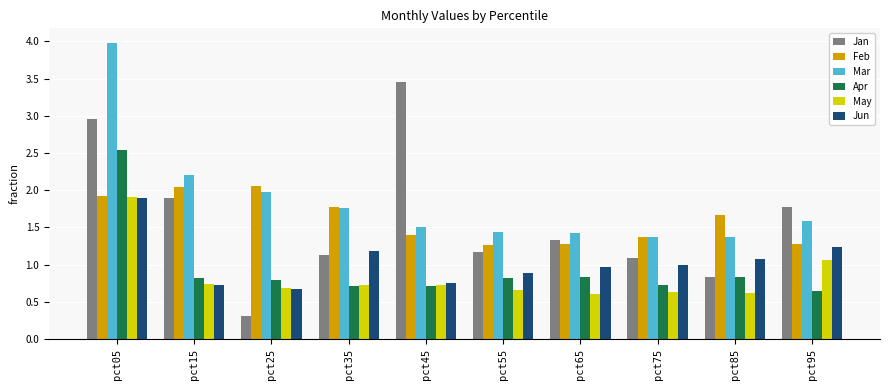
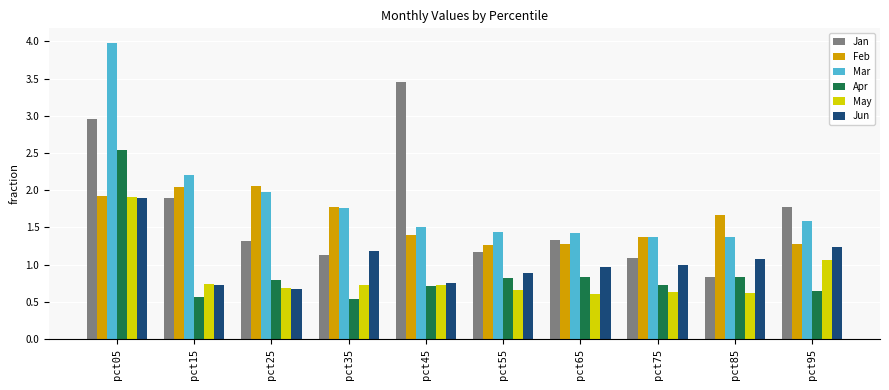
Apr, pct15: 0.8 -> 0.6
Jan, pct25: 0.3 -> 1.3
Apr, pct35: 0.7 -> 0.5
